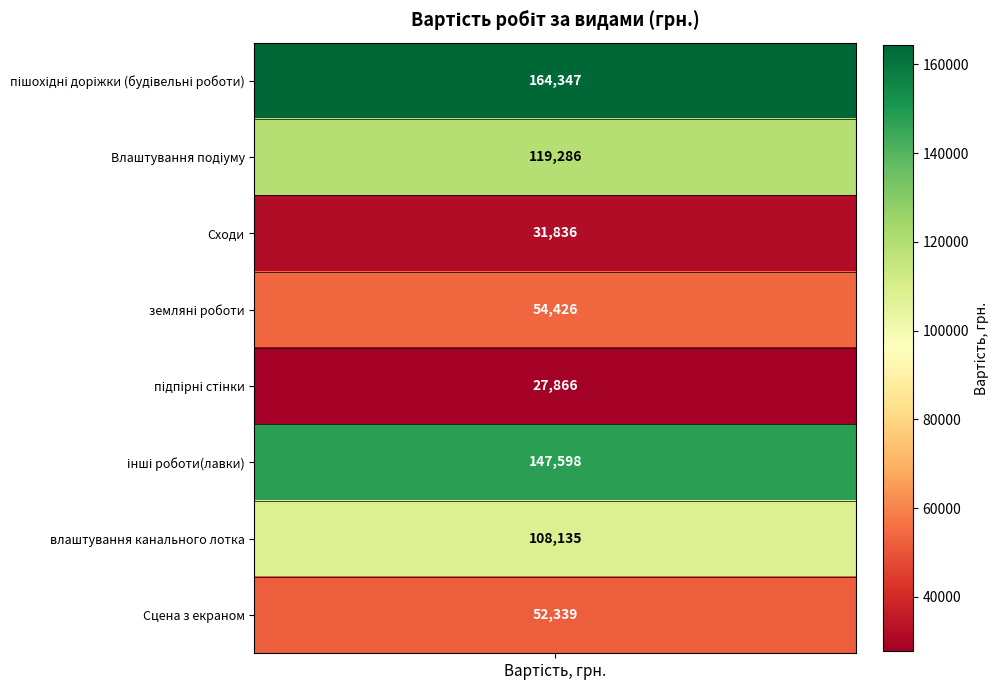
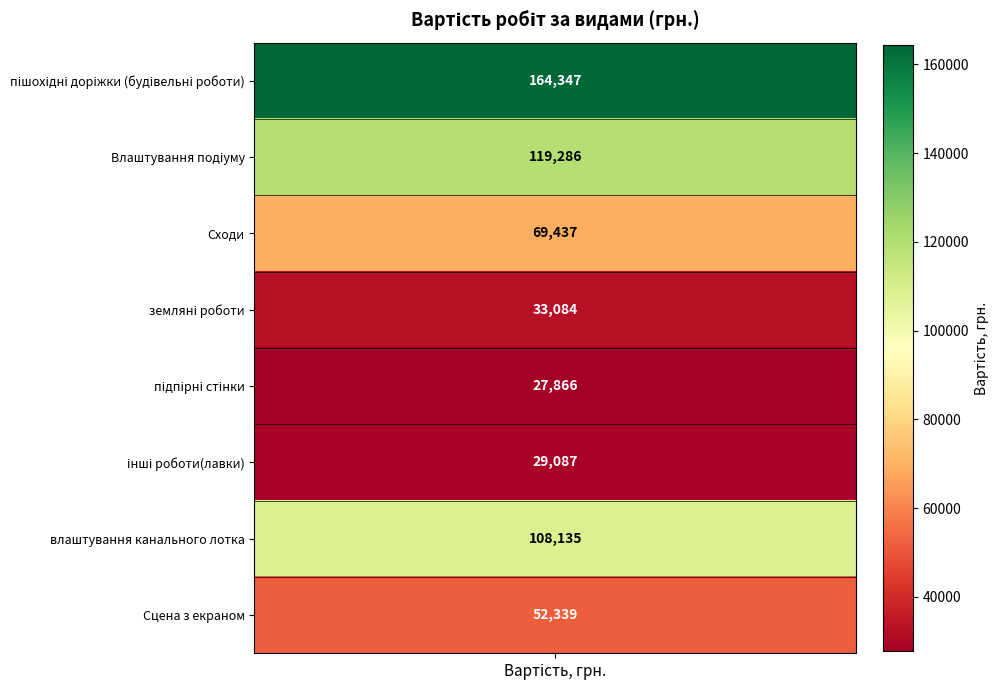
Сходи, Вартість, грн.: 31,836 -> 69,437
земляні роботи, Вартість, грн.: 54,426 -> 33,084
інші роботи(лавки), Вартість, грн.: 147,598 -> 29,087
